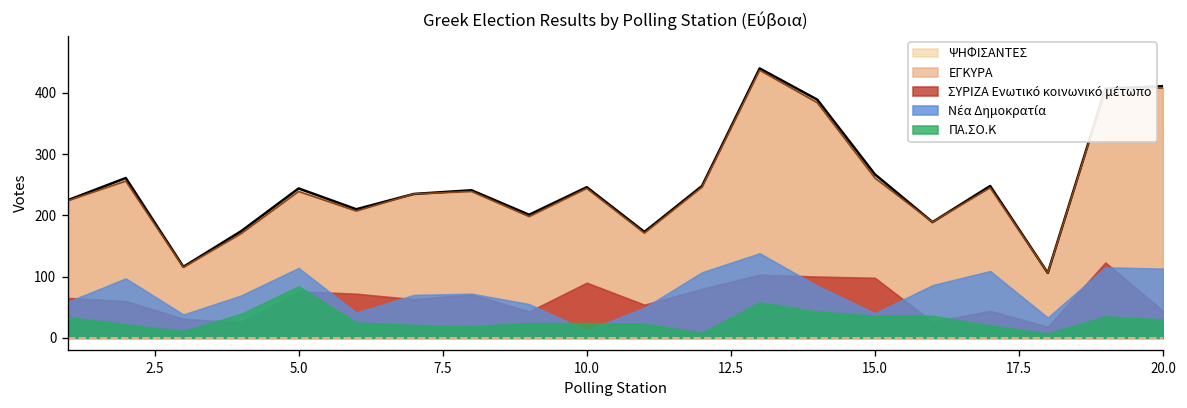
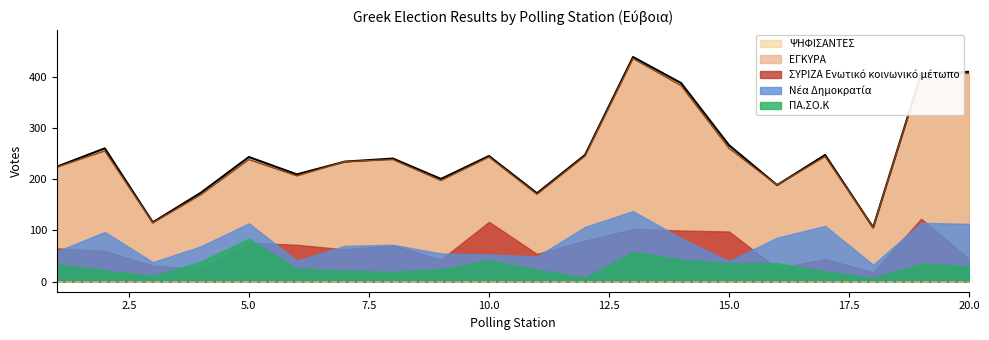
ΣΥΡΙΖΑ Ενωτικό κοινωνικό μέτωπο, 10.0: 90 -> 120
Νέα Δημοκρατία, 10.0: 10 -> 50
ΠΑ.ΣΟ.Κ, 10.0: 20 -> 40
